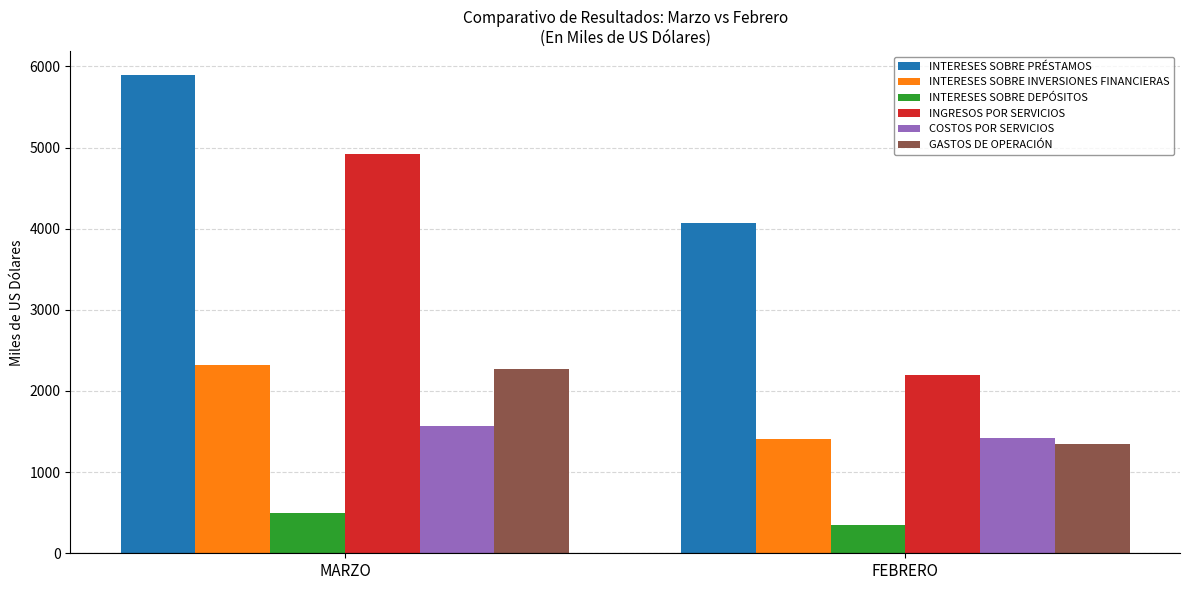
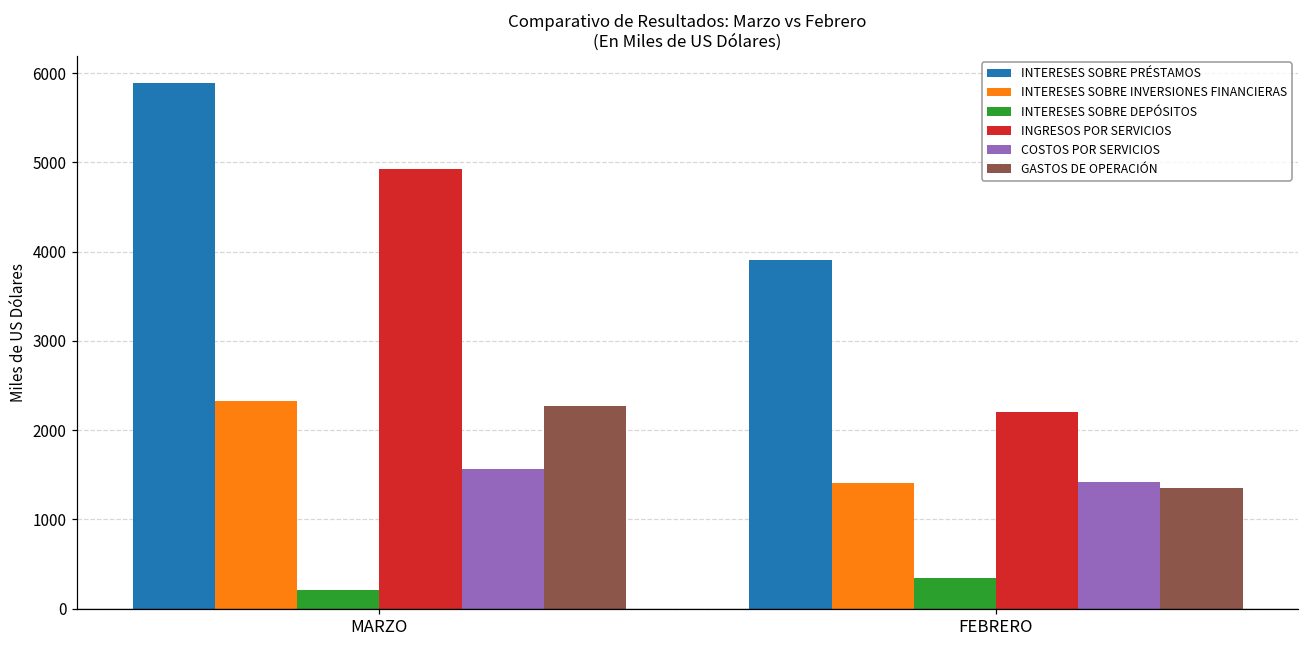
INTERESES SOBRE DEPÓSITOS, MARZO: 500 -> 200
INTERESES SOBRE PRÉSTAMOS, FEBRERO: 4100 -> 3900
